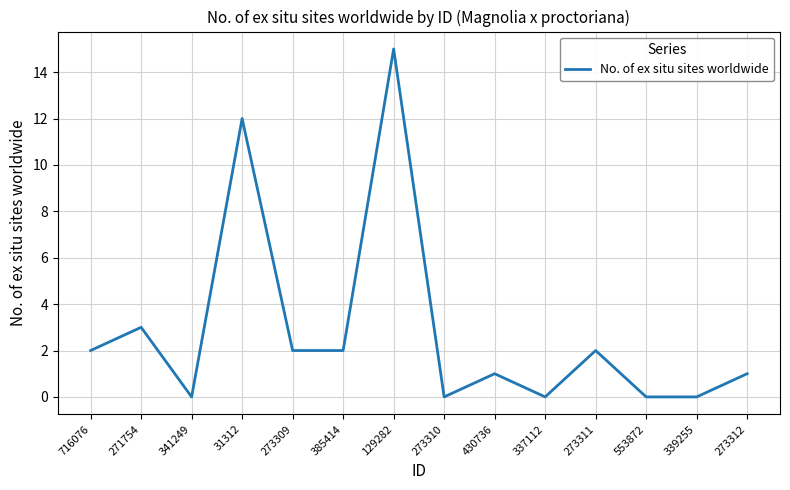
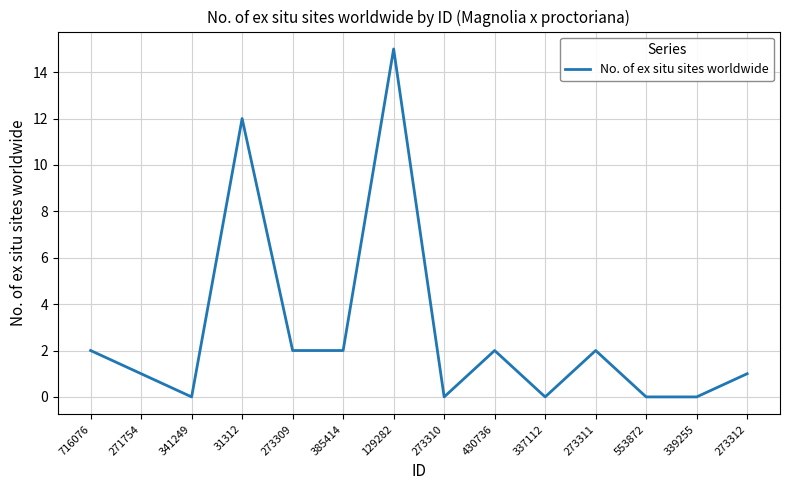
271754: 3 -> 1
430736: 1 -> 2
